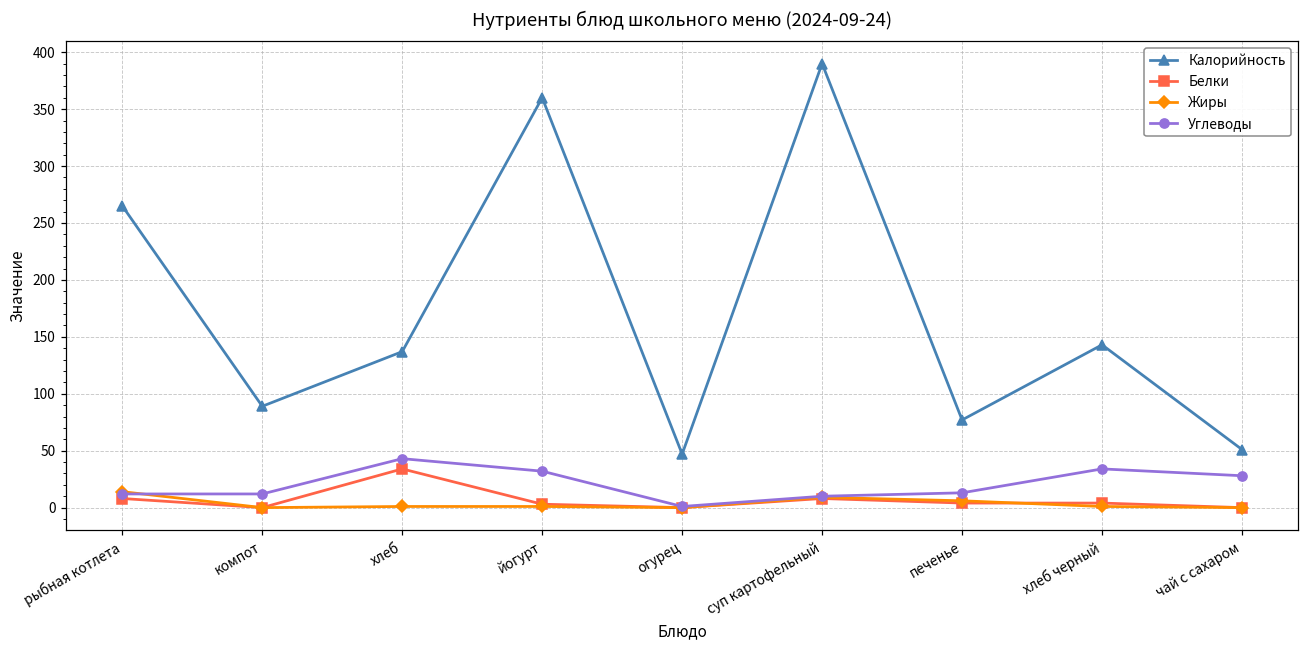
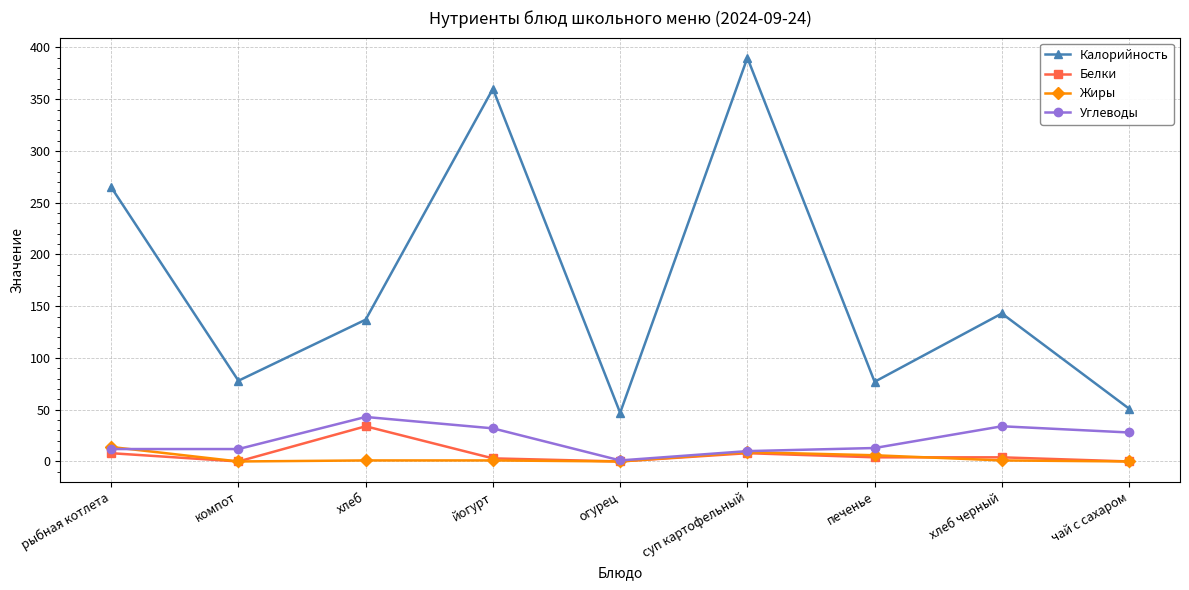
Калорийность, компот: 89 -> 78
